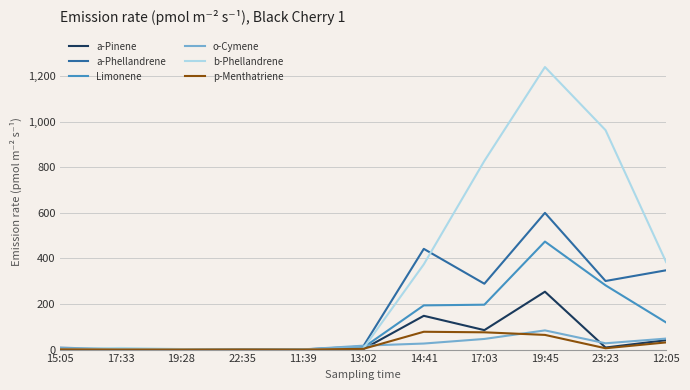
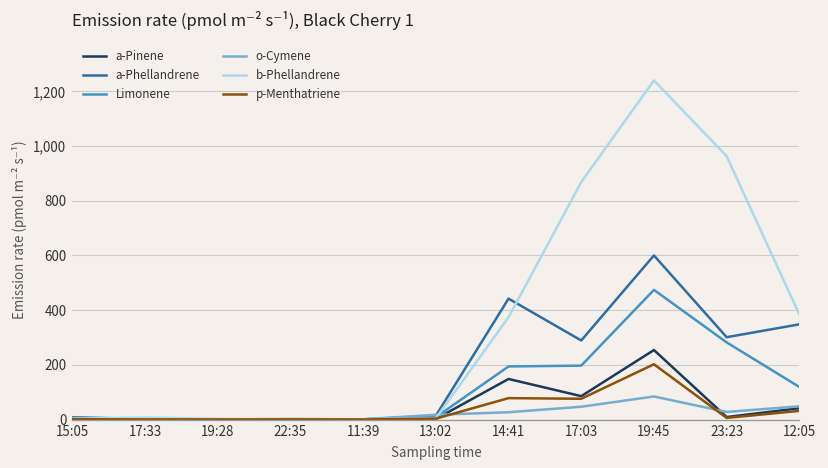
b-Phellandrene, 17:03: 830 -> 870
p-Menthatriene, 19:45: 60 -> 200
